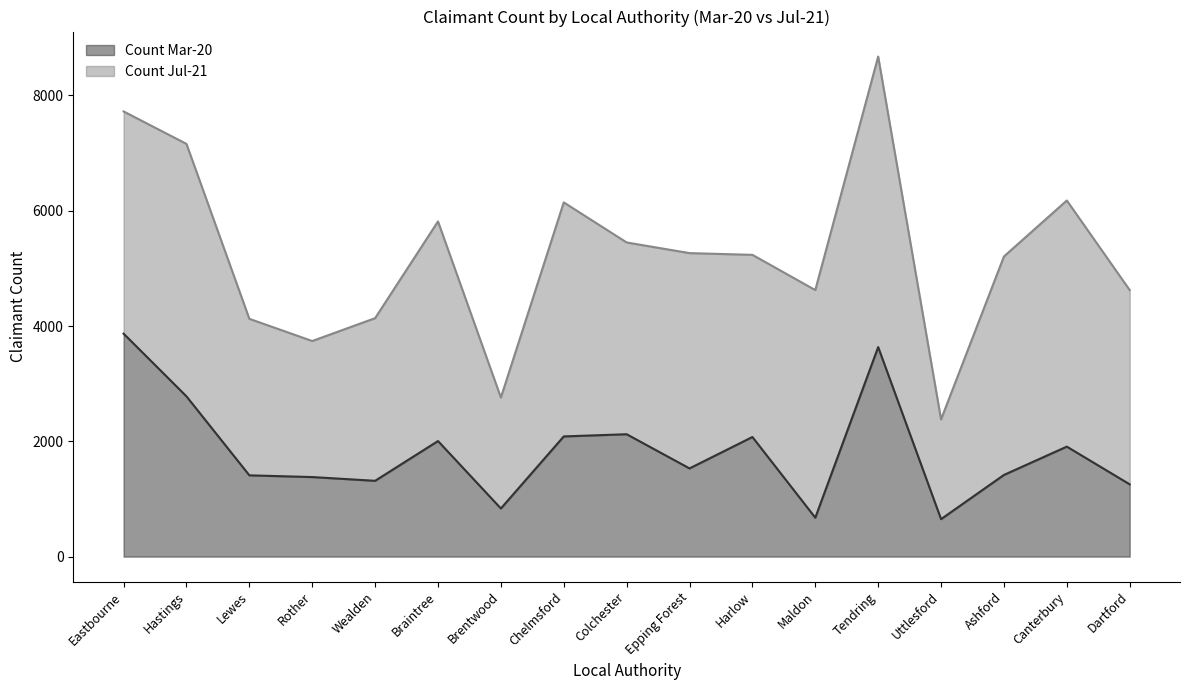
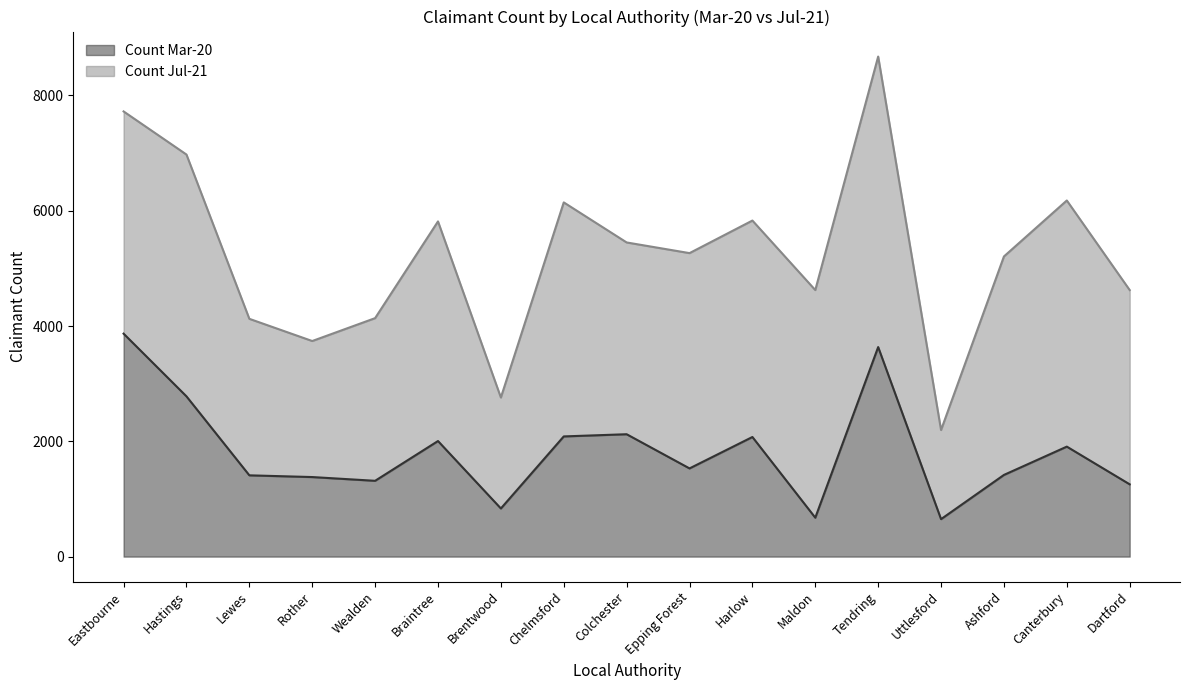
Count Jul-21, Hastings: 4400 -> 4200
Count Jul-21, Harlow: 3200 -> 3800
Count Jul-21, Uttlesford: 1700 -> 1500
